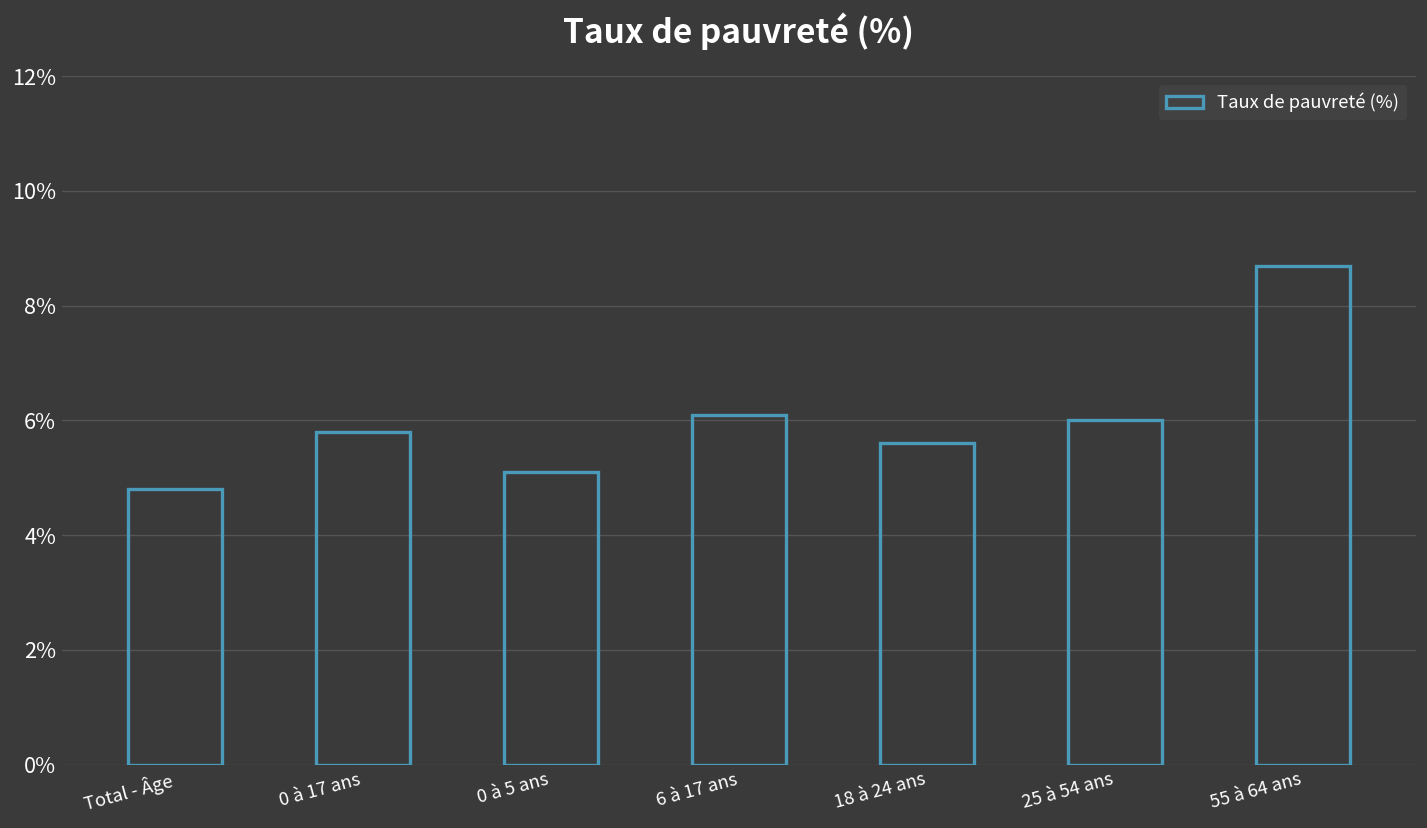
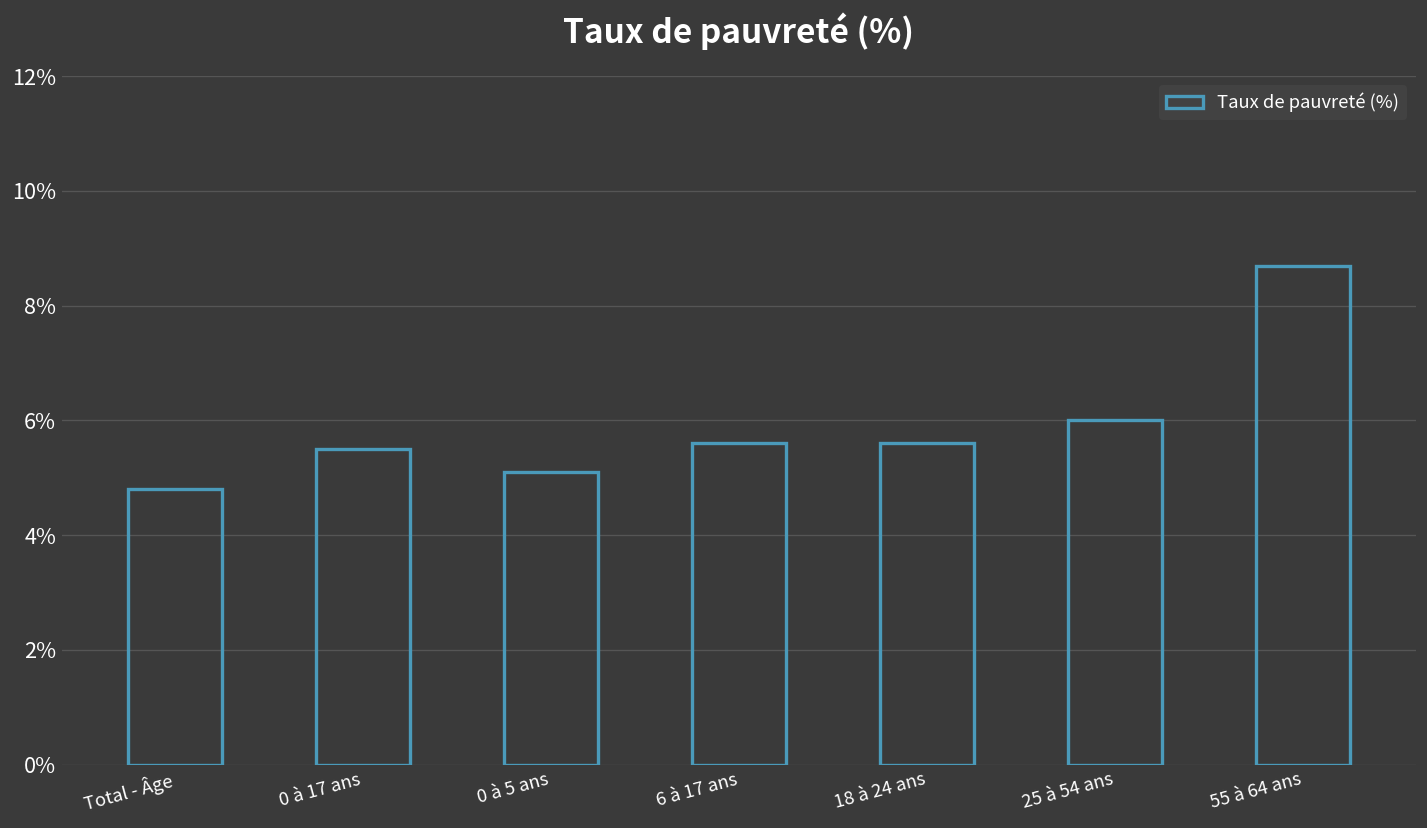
0 à 17 ans: 5.8% -> 5.5%
6 à 17 ans: 6.1% -> 5.6%
